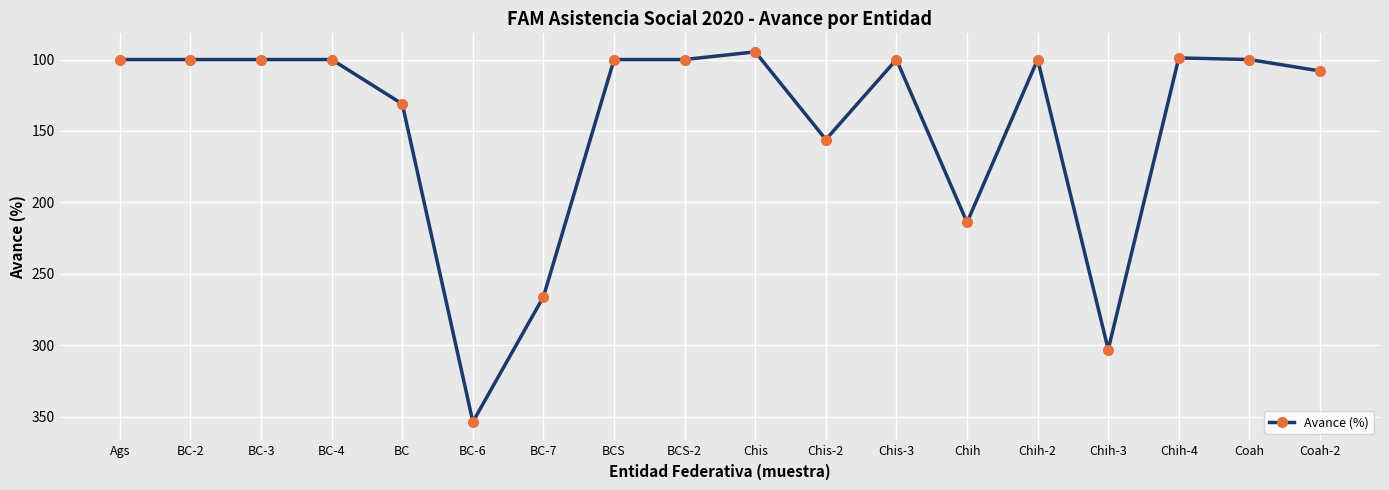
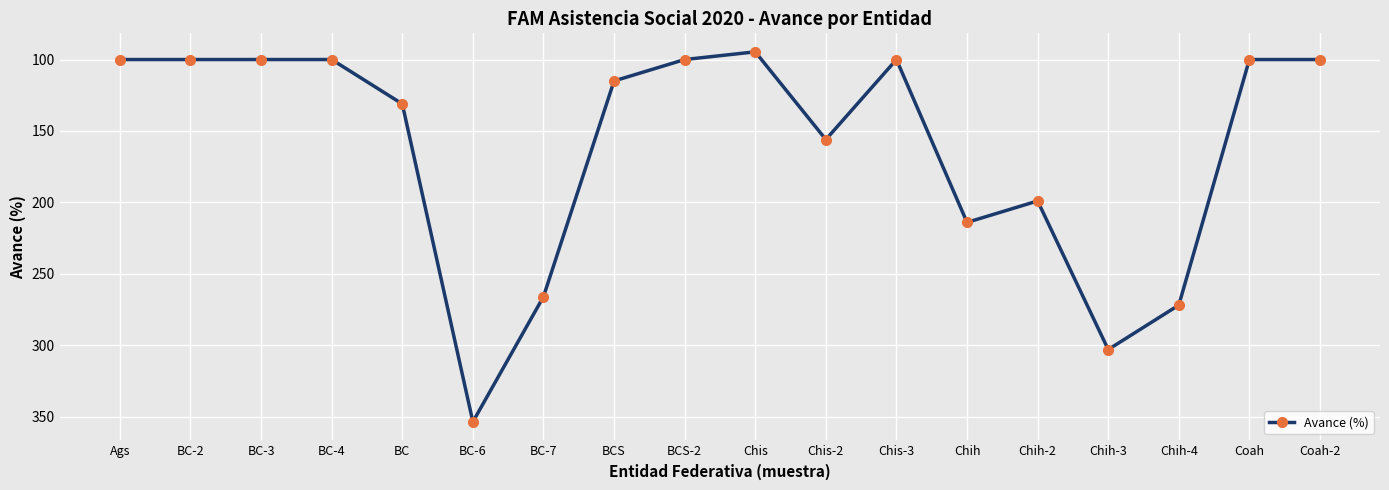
BCS: 100 -> 115
Chih-2: 100 -> 199
Chih-4: 99 -> 272
Coah-2: 108 -> 100
